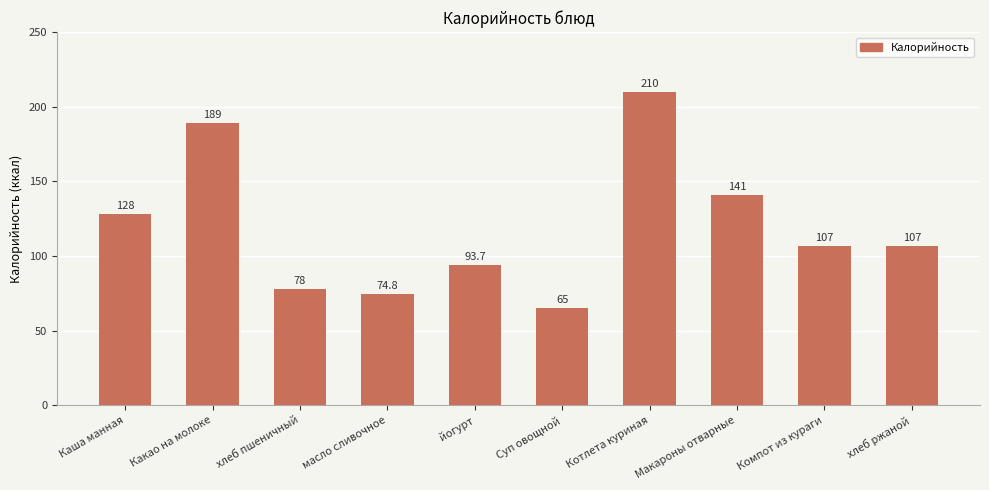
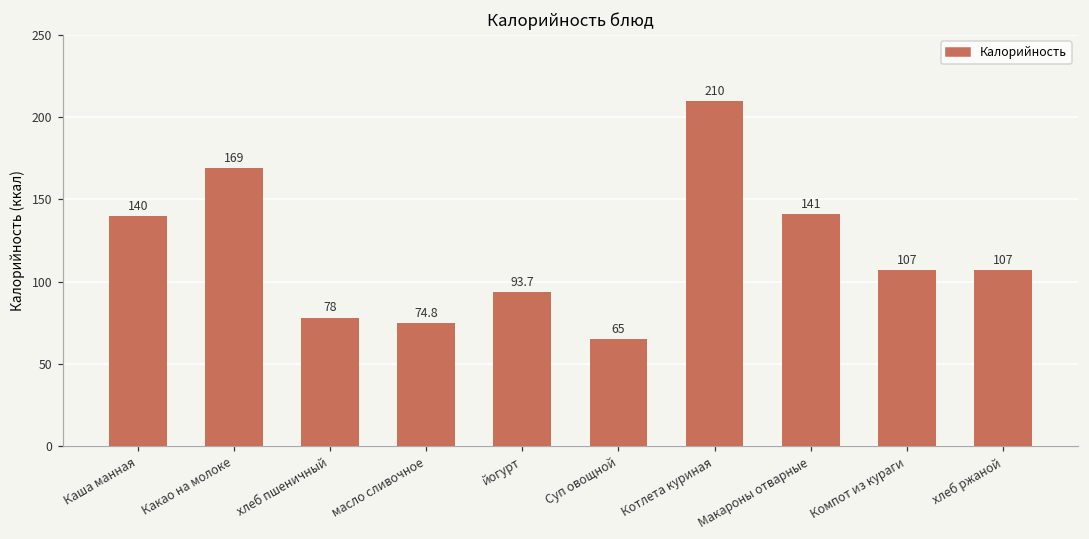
Каша манная: 128 -> 140
Какао на молоке: 189 -> 169
